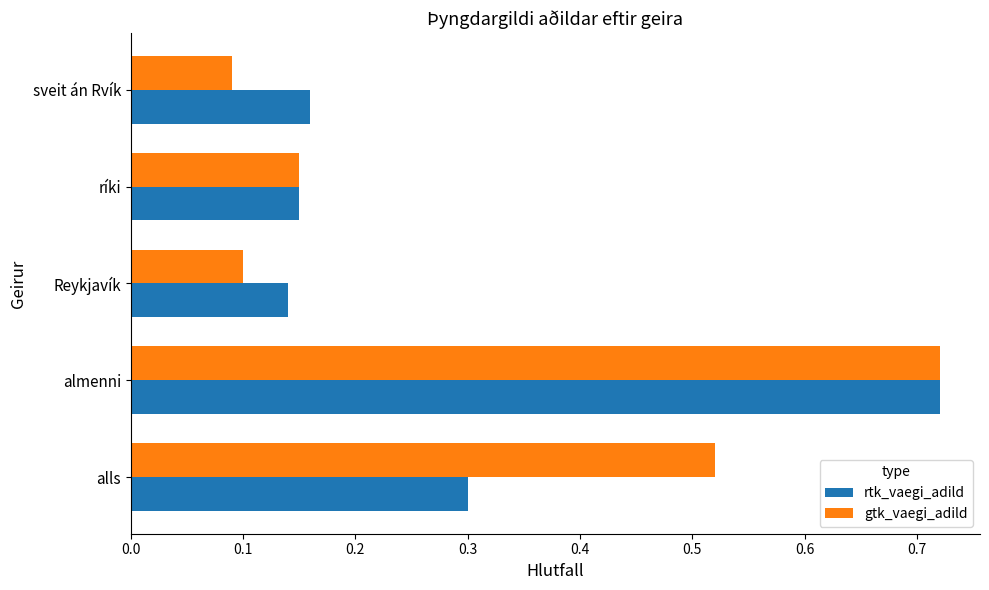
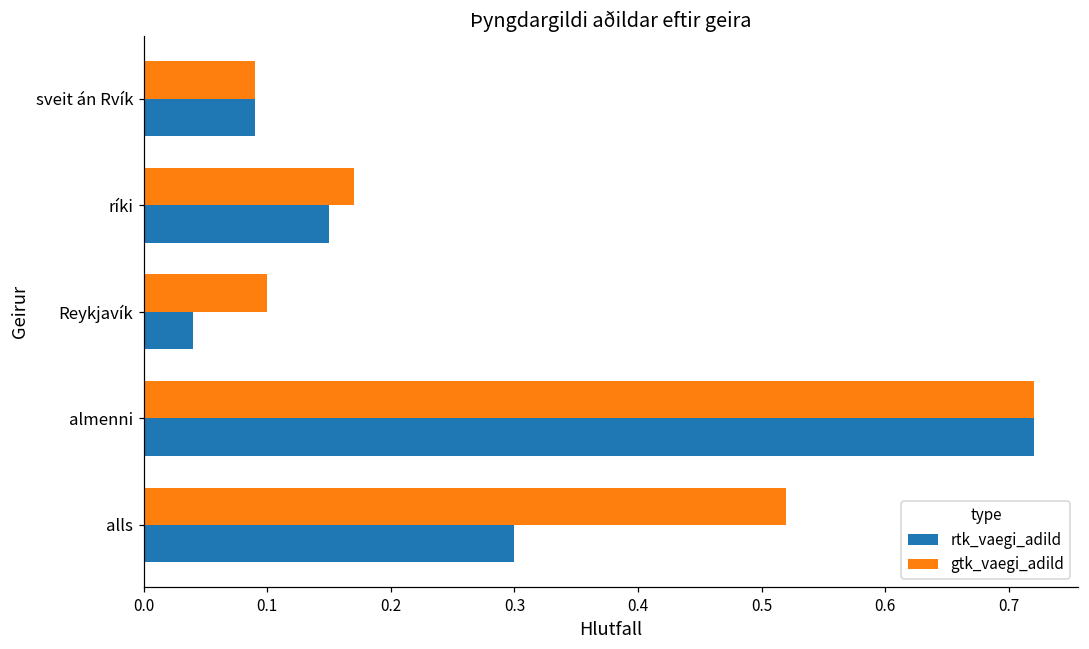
rtk_vaegi_adild, sveit án Rvík: 0.16 -> 0.09
gtk_vaegi_adild, ríki: 0.15 -> 0.17
rtk_vaegi_adild, Reykjavík: 0.14 -> 0.04
